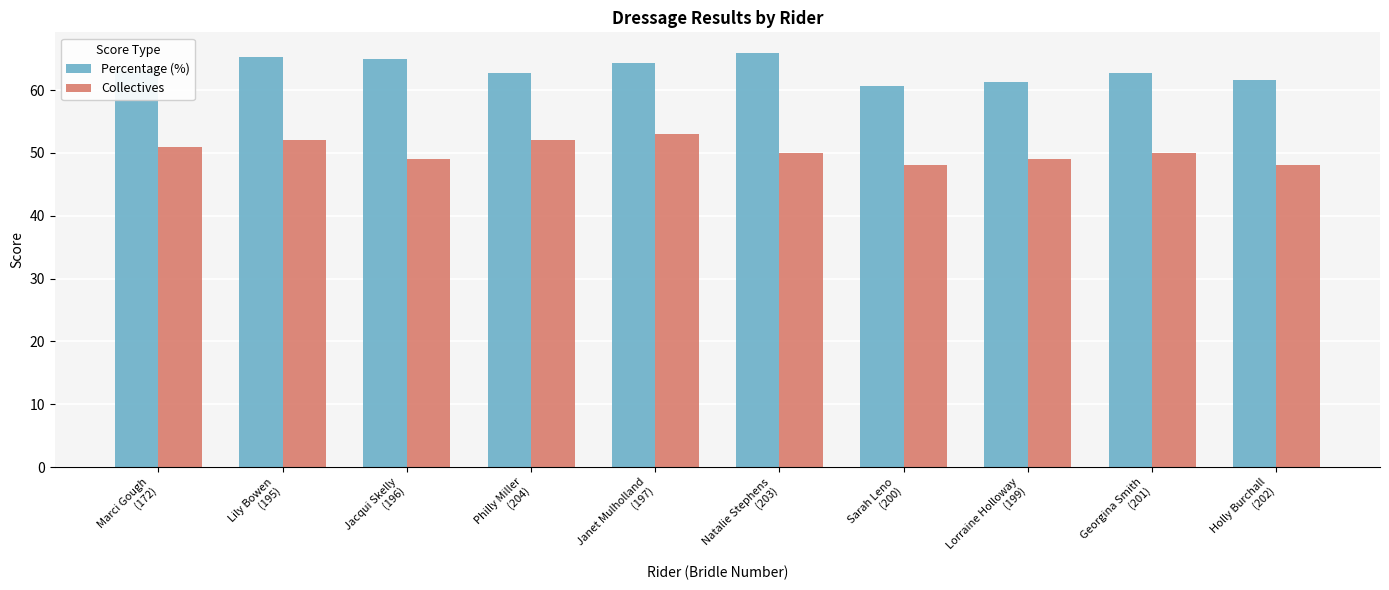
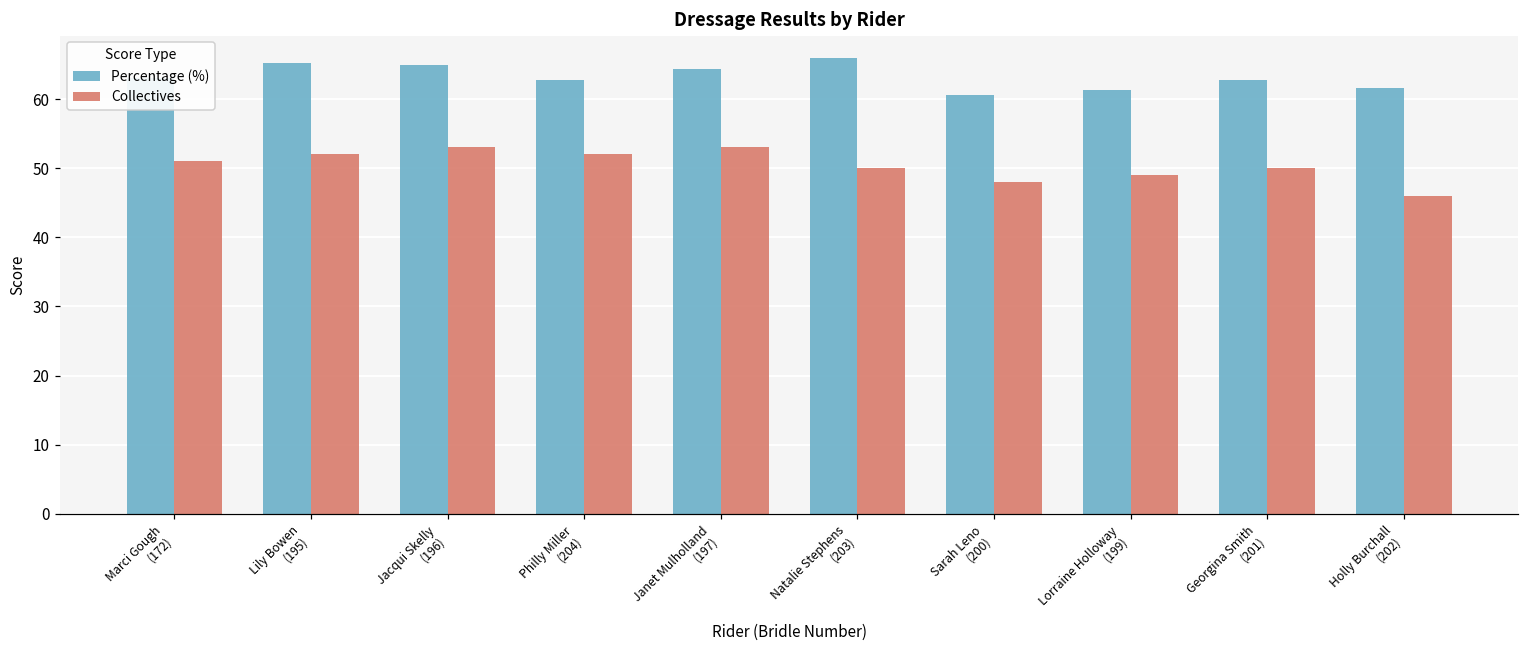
Collectives, Jacqui Skelly (196): 49 -> 53
Collectives, Holly Burchall (202): 48 -> 46
